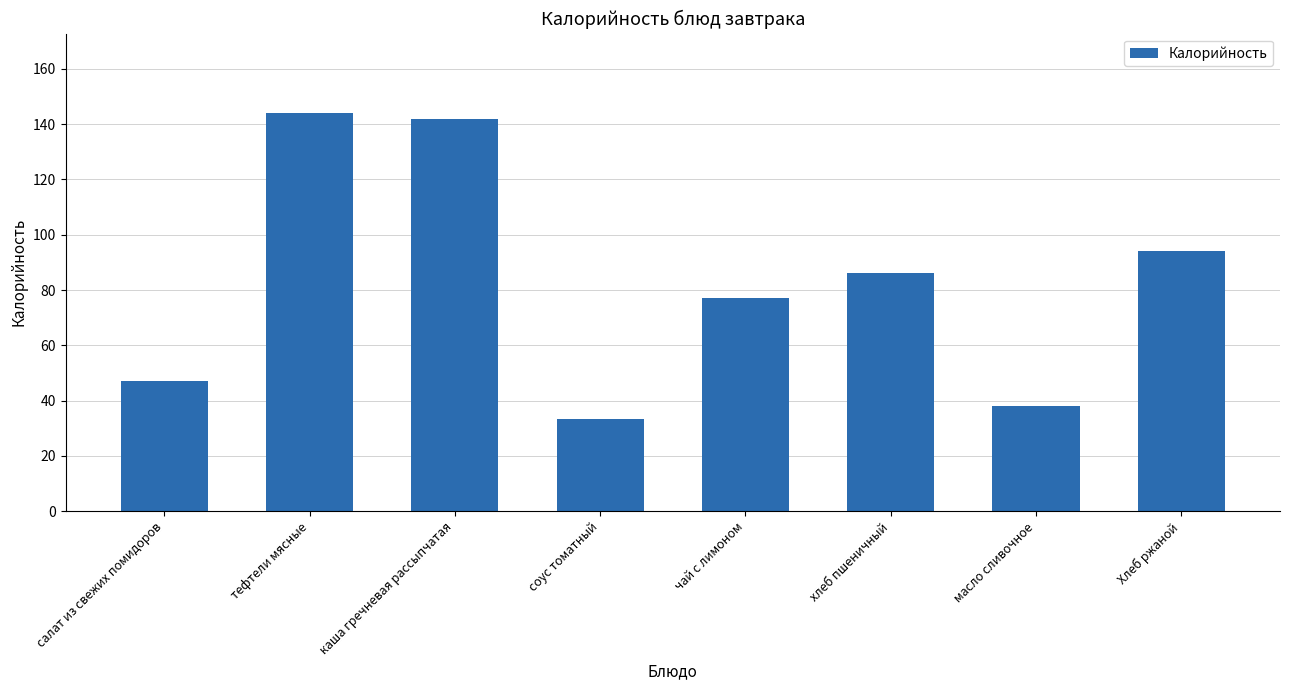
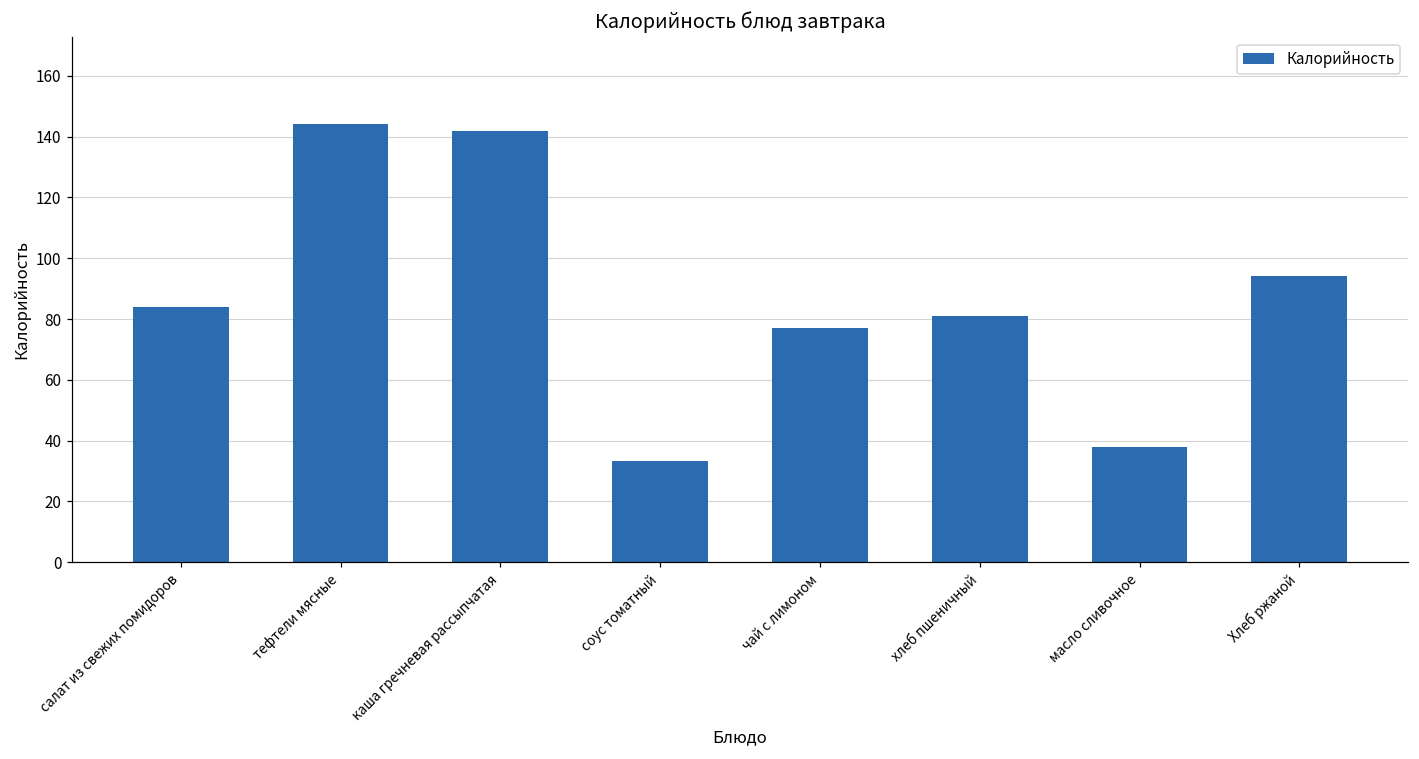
салат из свежих помидоров: 47 -> 84
хлеб пшеничный: 86 -> 81
